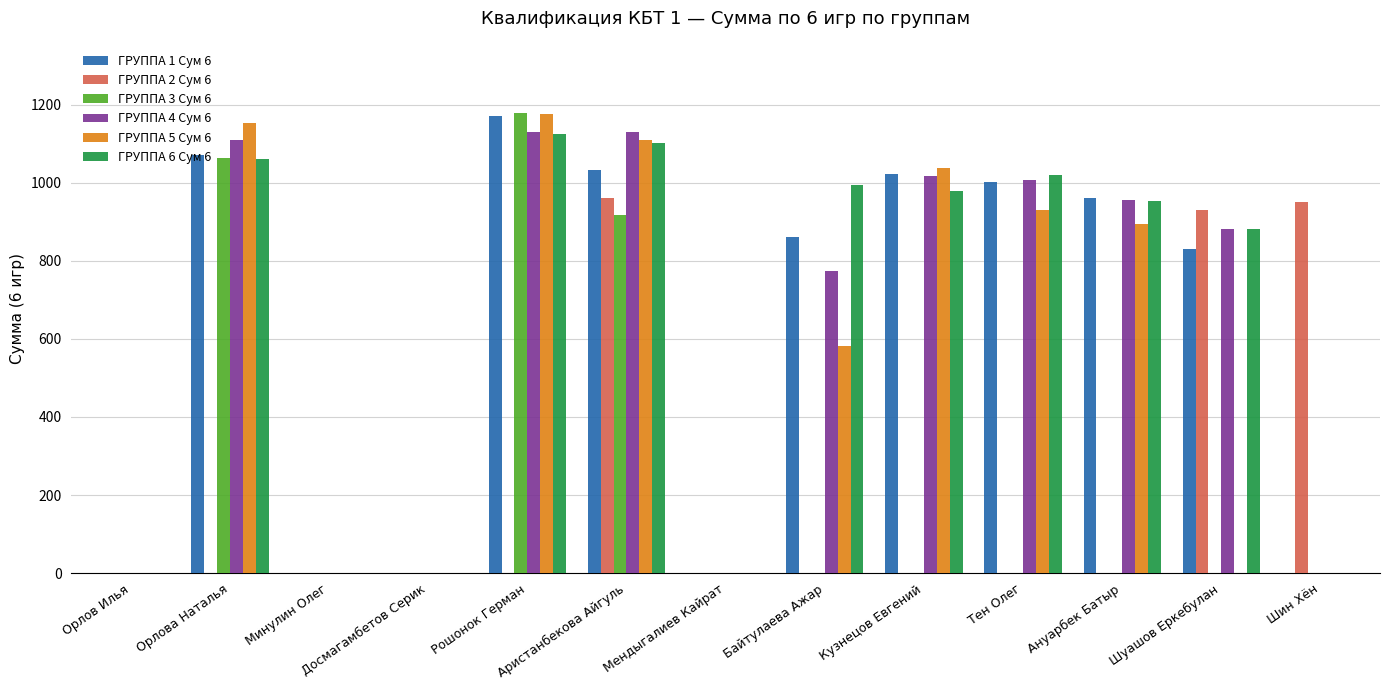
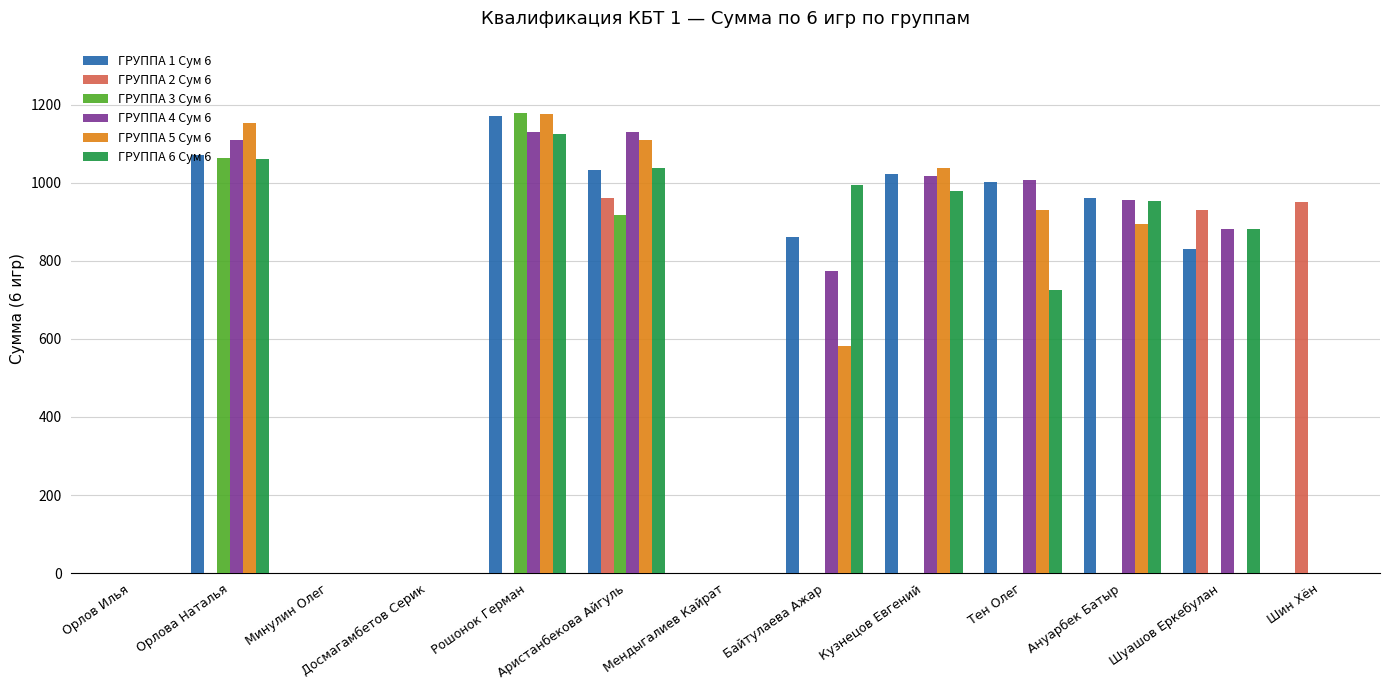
ГРУППА 6 Сум 6, Аристанбекова Айгуль: 1100 -> 1040
ГРУППА 6 Сум 6, Тен Олег: 1020 -> 730
